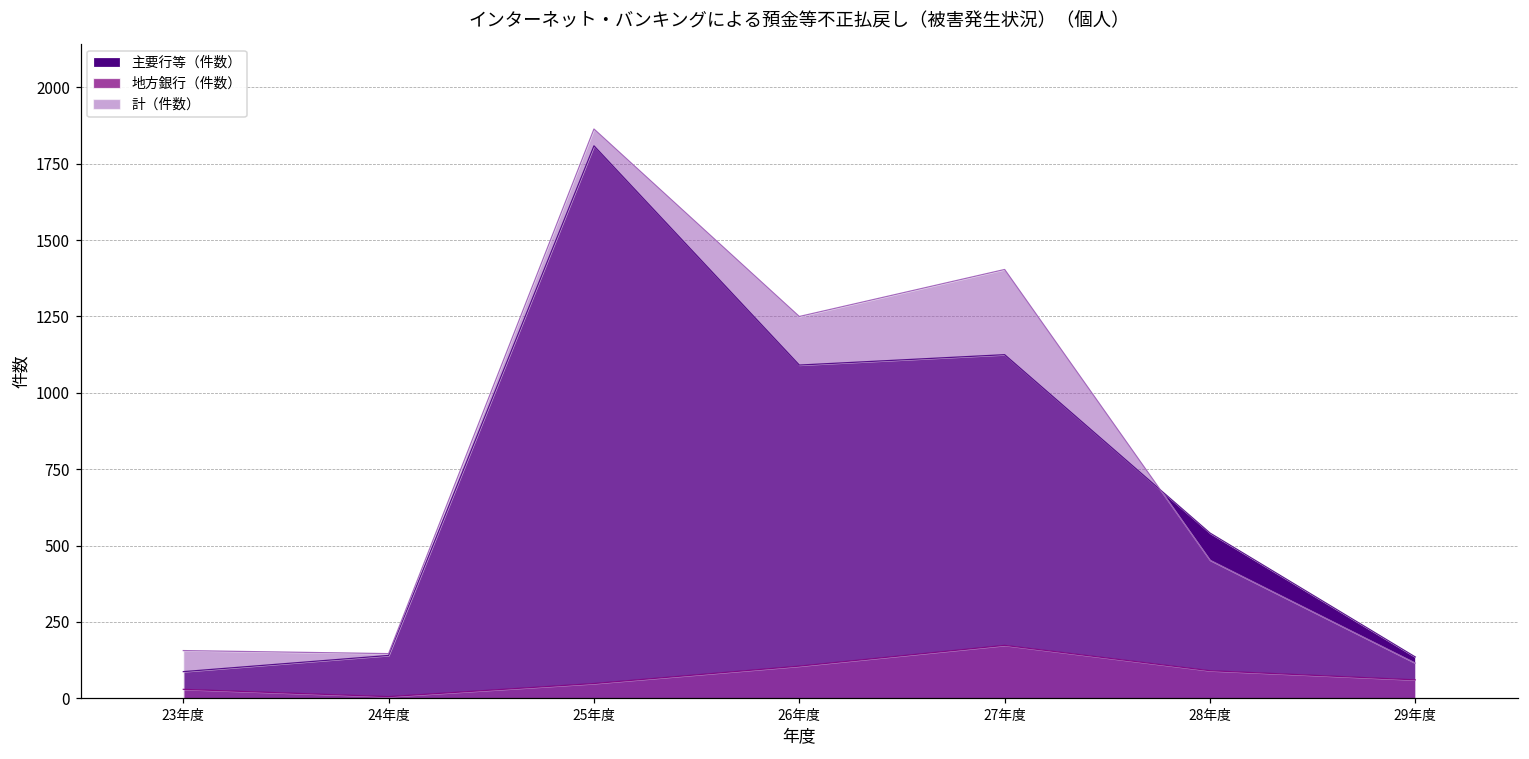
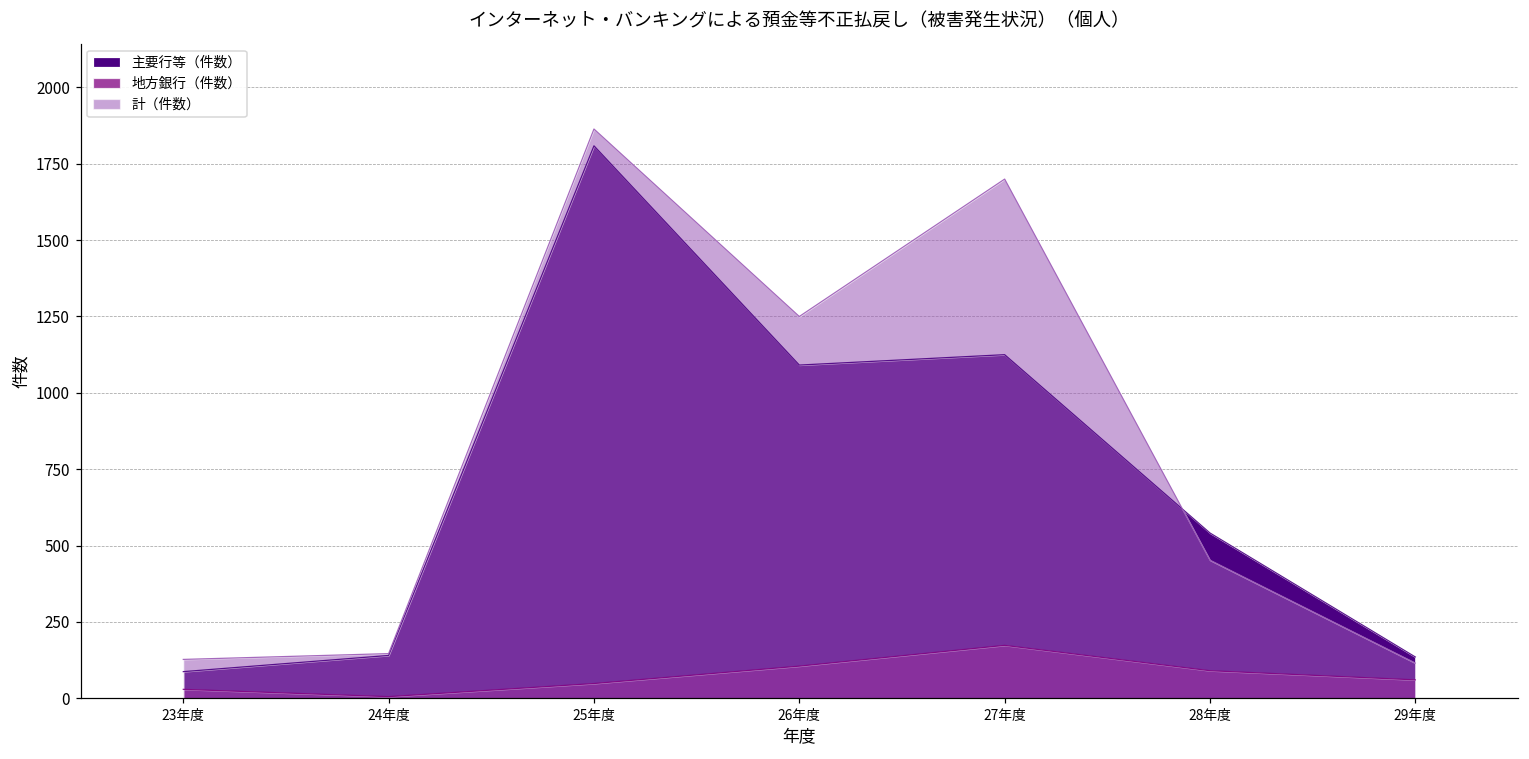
計（件数）, 23年度: 160 -> 130
計（件数）, 27年度: 1400 -> 1700
